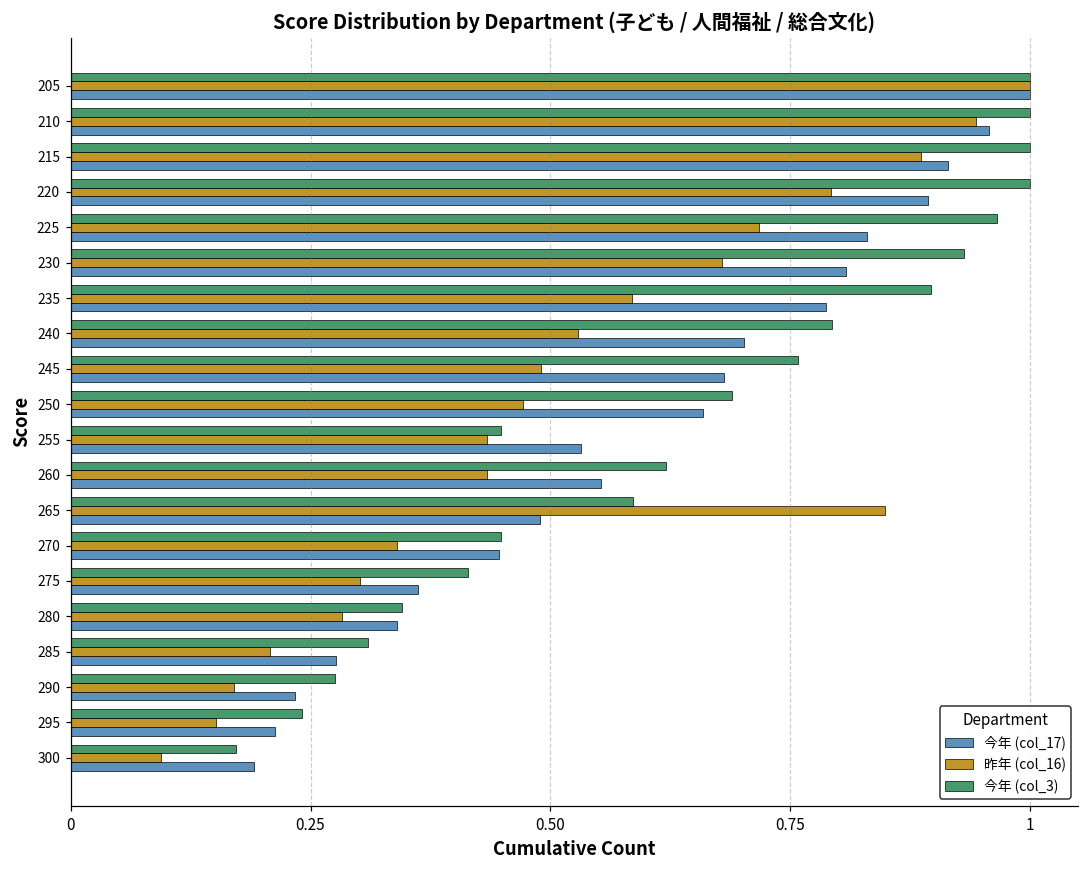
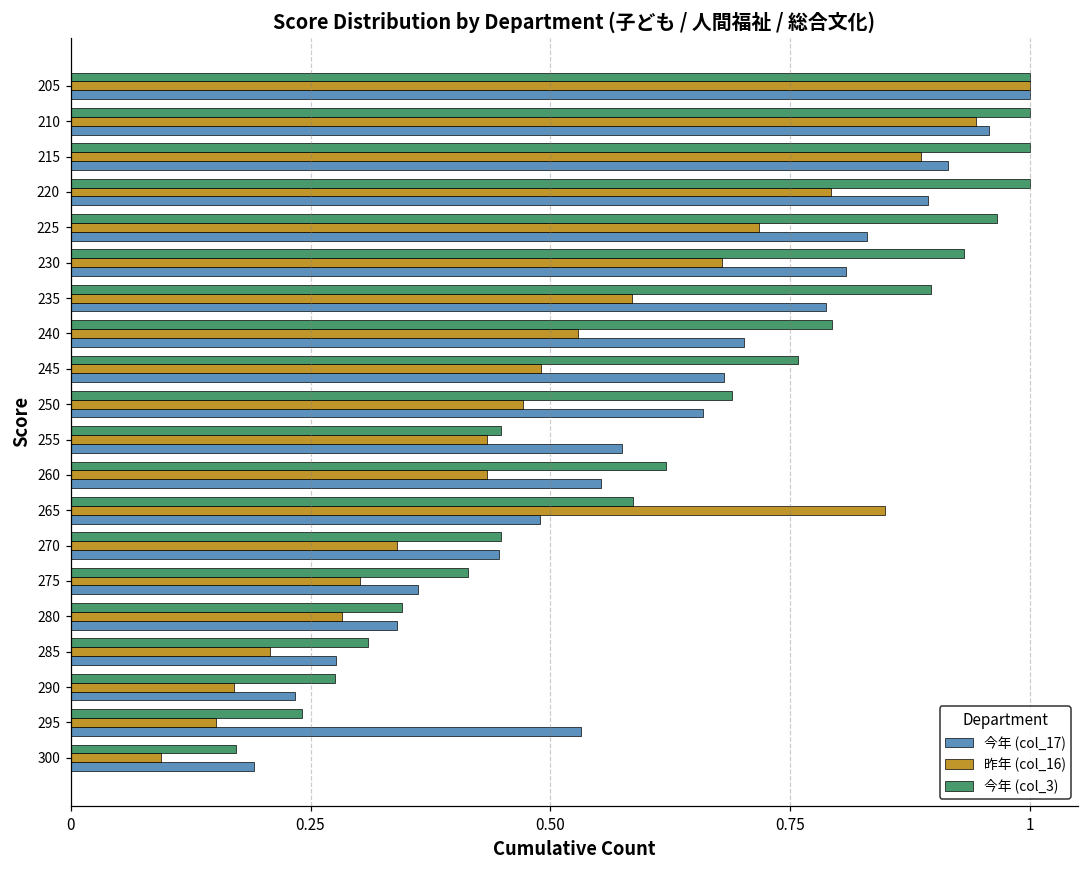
今年 (col_17), 255: 0.53 -> 0.57
今年 (col_17), 295: 0.21 -> 0.53
